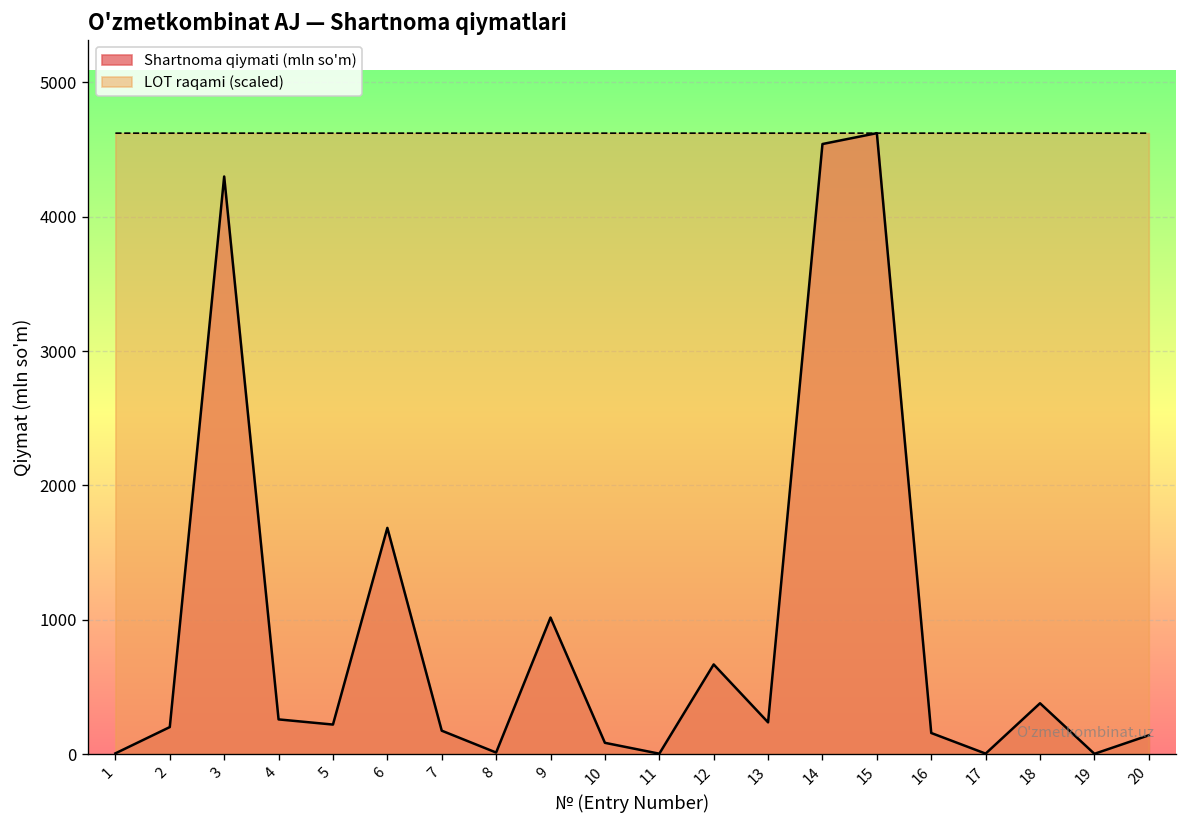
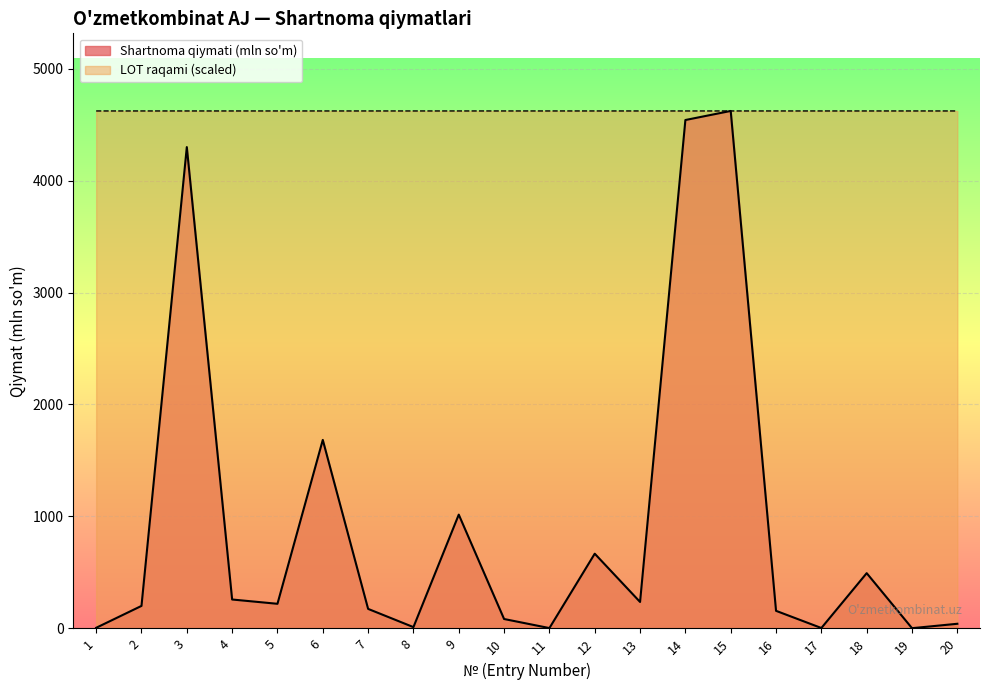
Shartnoma qiymati (mln so'm), 18: 380 -> 490
Shartnoma qiymati (mln so'm), 20: 140 -> 40
